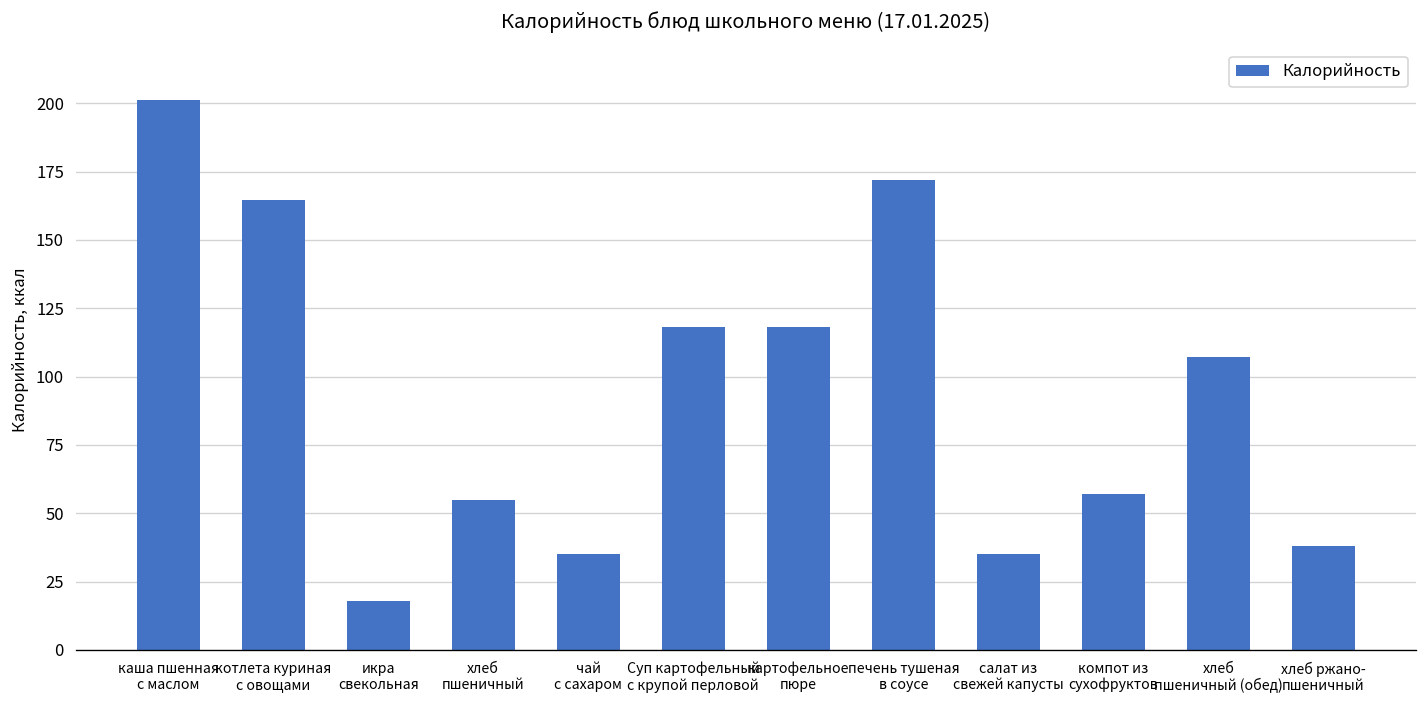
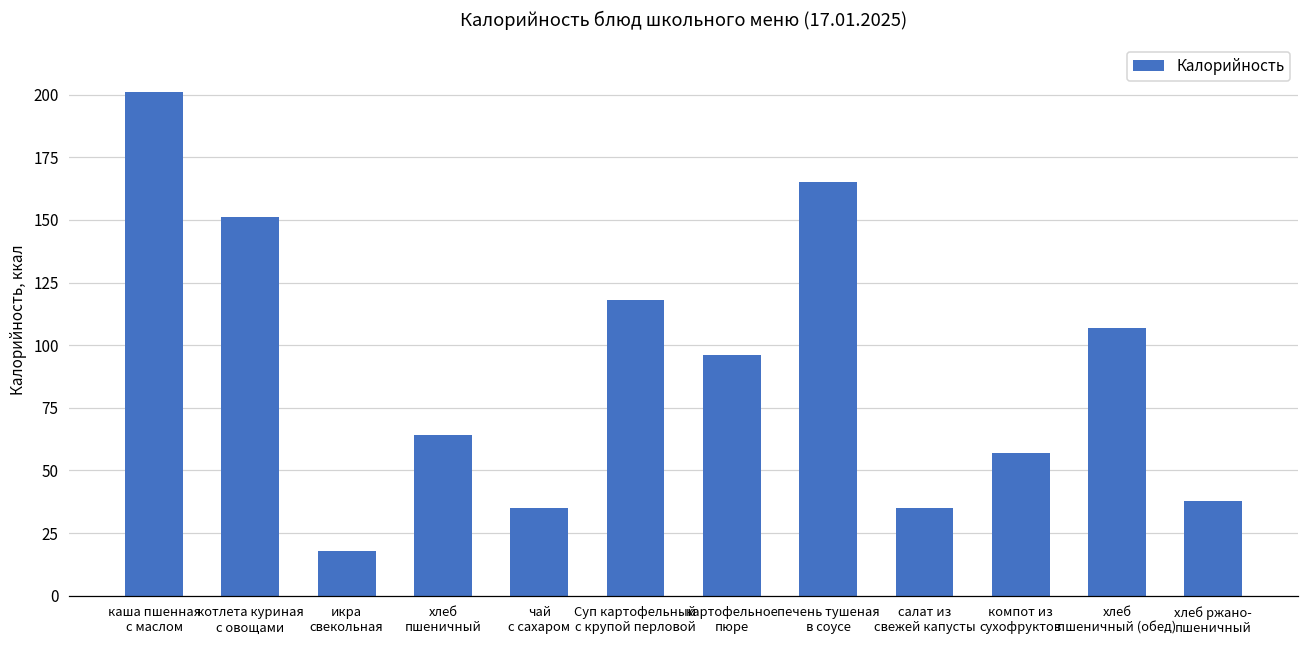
котлета куриная с овощами: 165 -> 151
хлеб пшеничный: 55 -> 64
картофельное пюре: 118 -> 96
печень тушеная в соусе: 172 -> 165
